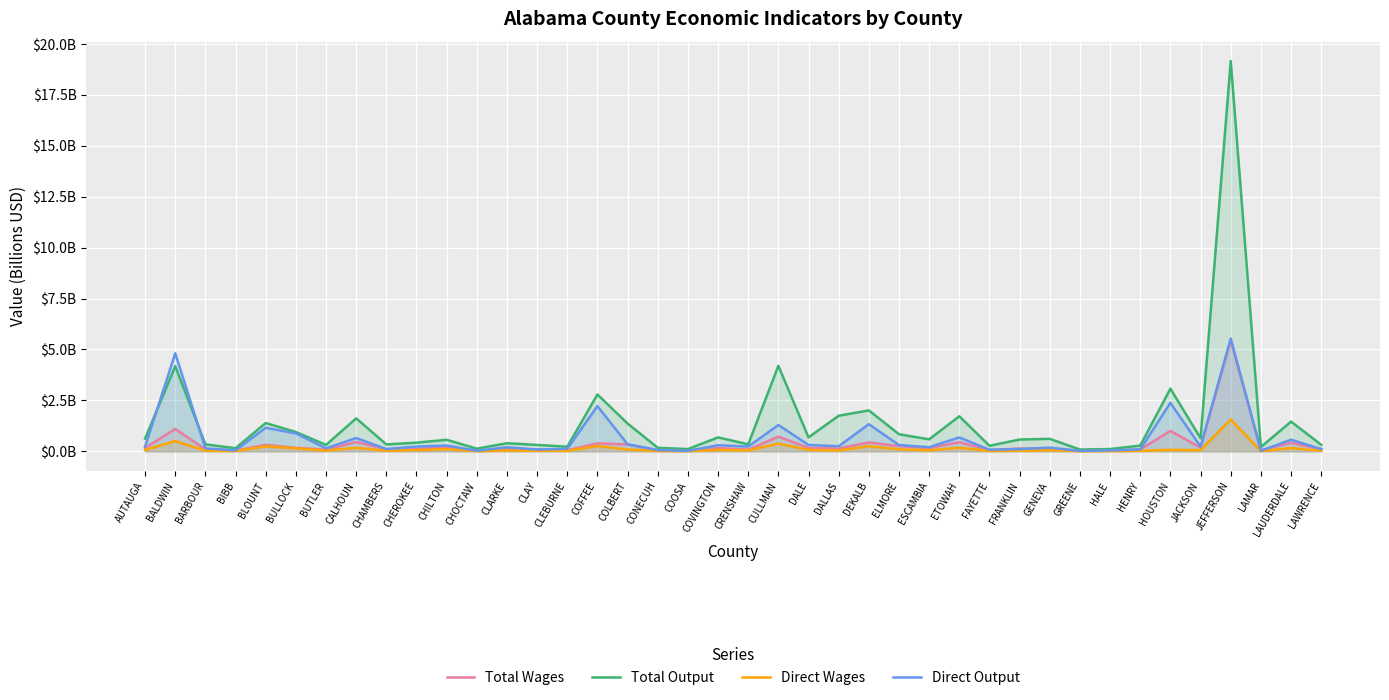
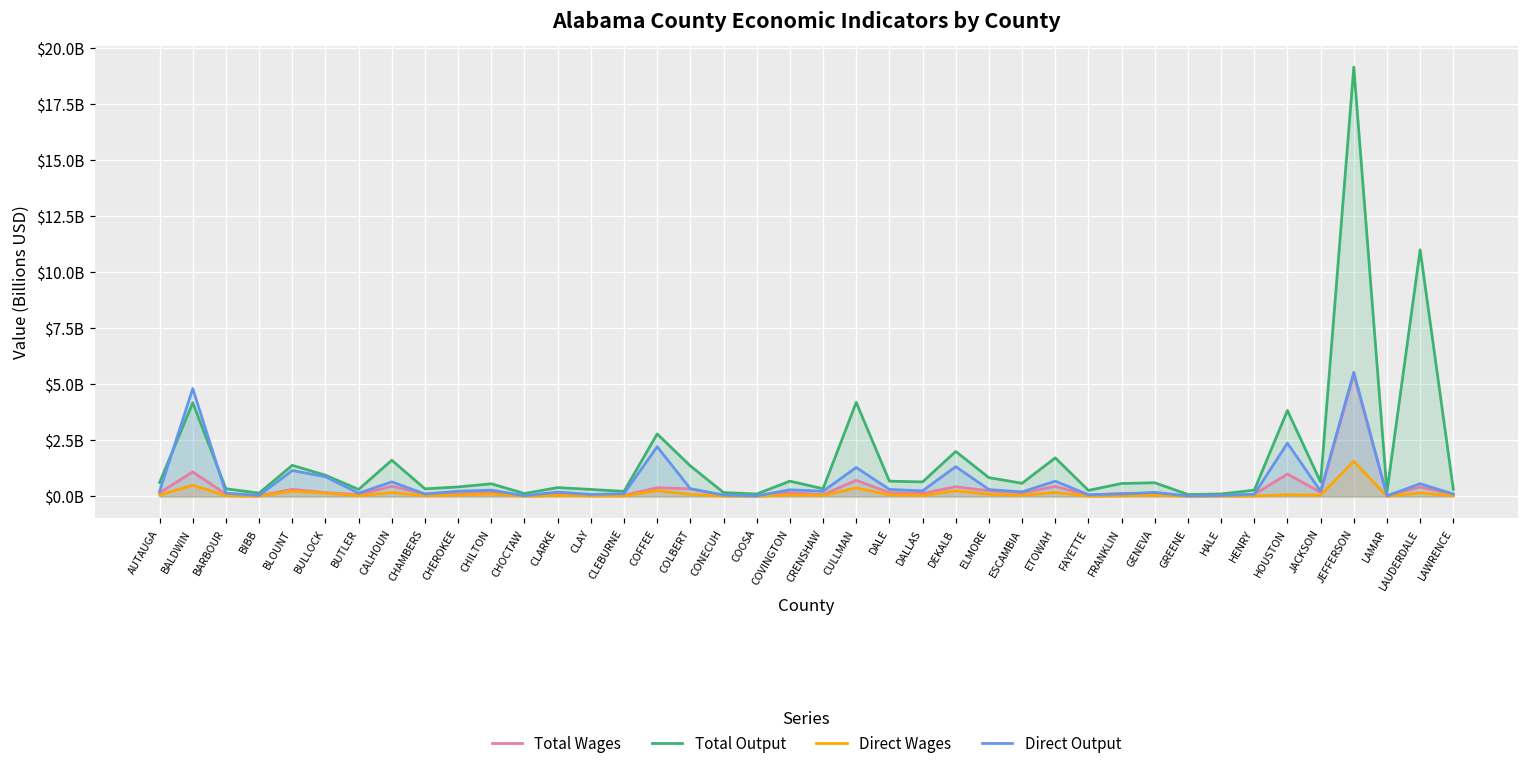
Total Output, DALLAS: $1700000000 -> $600000000
Total Output, HOUSTON: $3100000000 -> $3800000000
Total Output, LAUDERDALE: $1500000000 -> $11000000000
